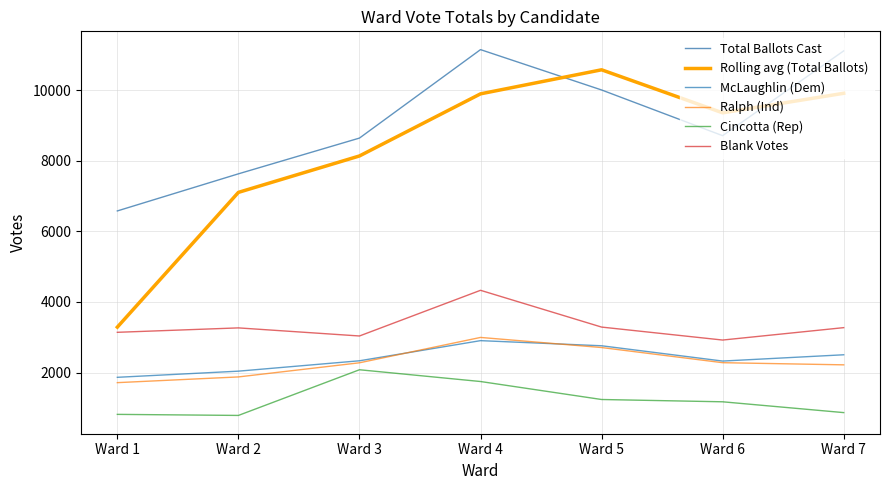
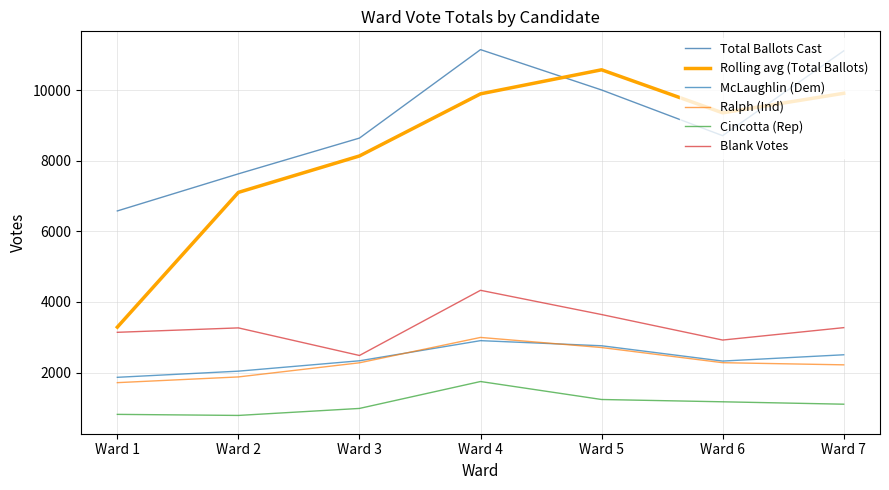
Cincotta (Rep), Ward 3: 2100 -> 1000
Blank Votes, Ward 3: 3000 -> 2500
Blank Votes, Ward 5: 3300 -> 3600
Cincotta (Rep), Ward 7: 900 -> 1100
